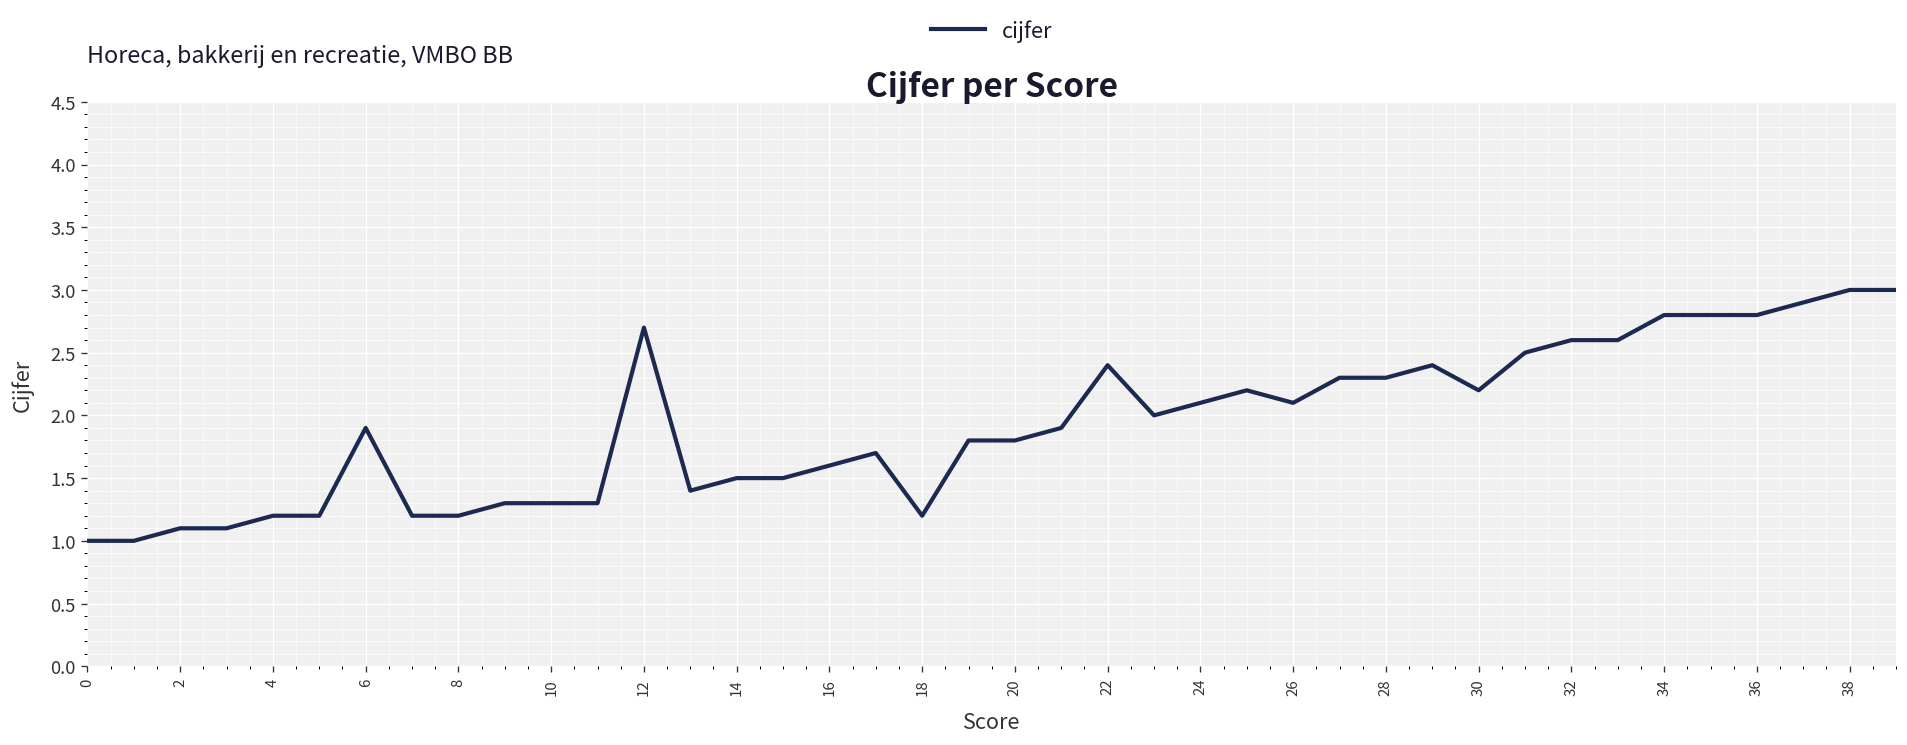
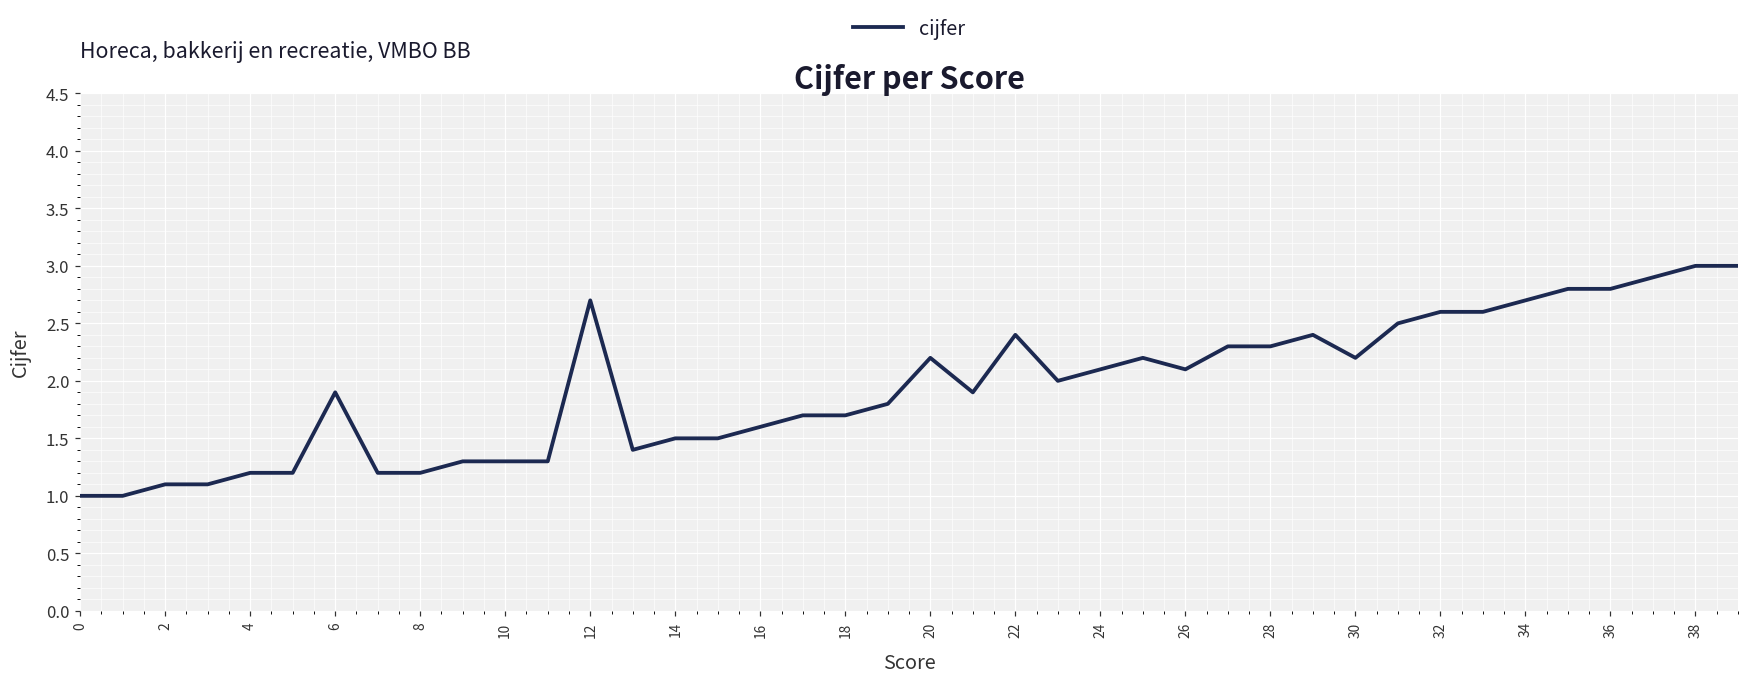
18: 1.2 -> 1.7
20: 1.8 -> 2.2
34: 2.8 -> 2.7
